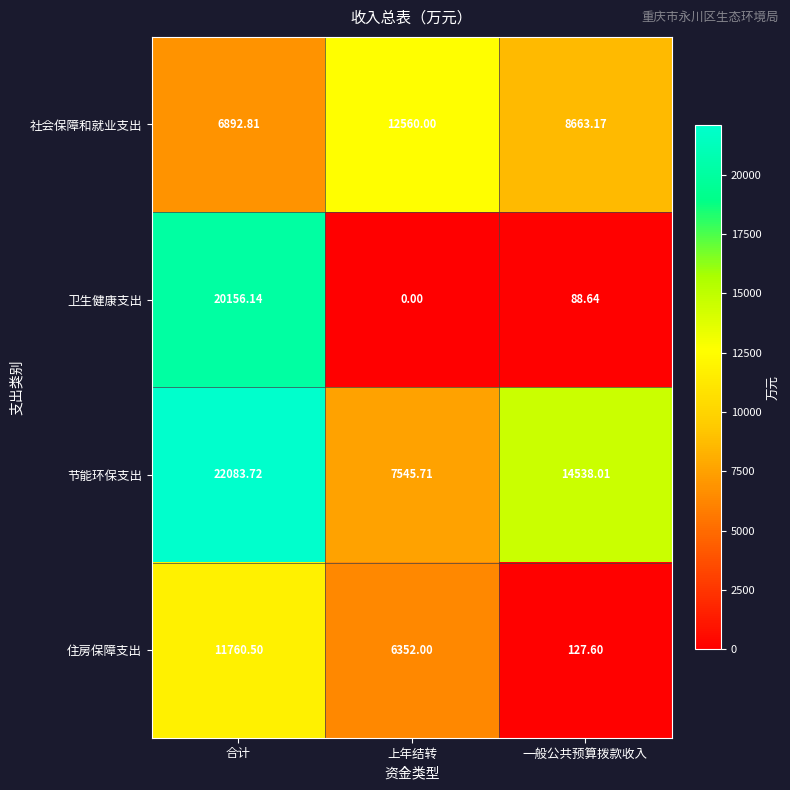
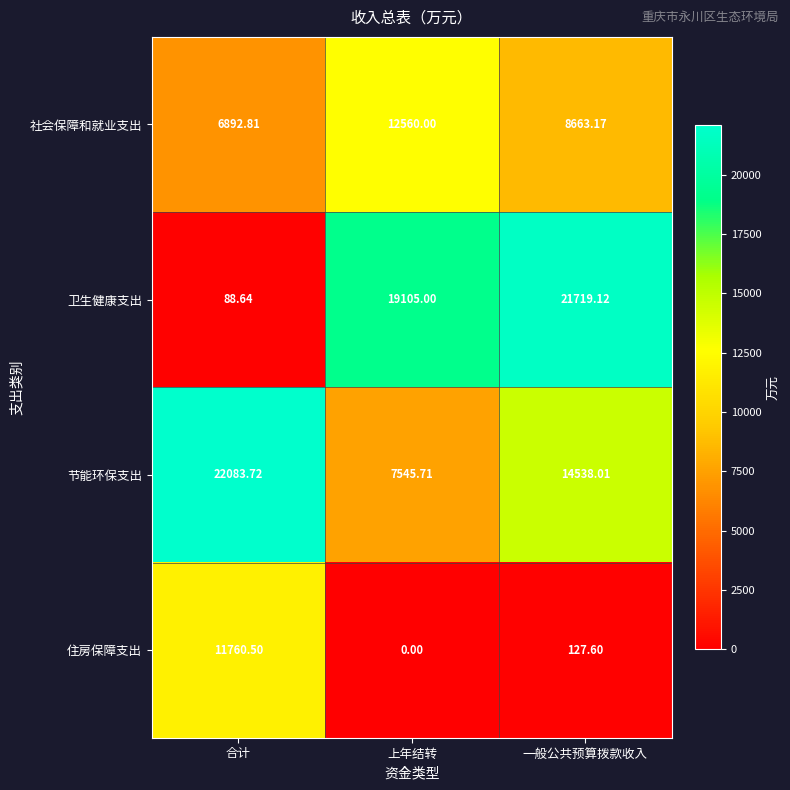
卫生健康支出, 合计: 20156.14 -> 88.64
卫生健康支出, 上年结转: 0.00 -> 19105.00
卫生健康支出, 一般公共预算拨款收入: 88.64 -> 21719.12
住房保障支出, 上年结转: 6352.00 -> 0.00
